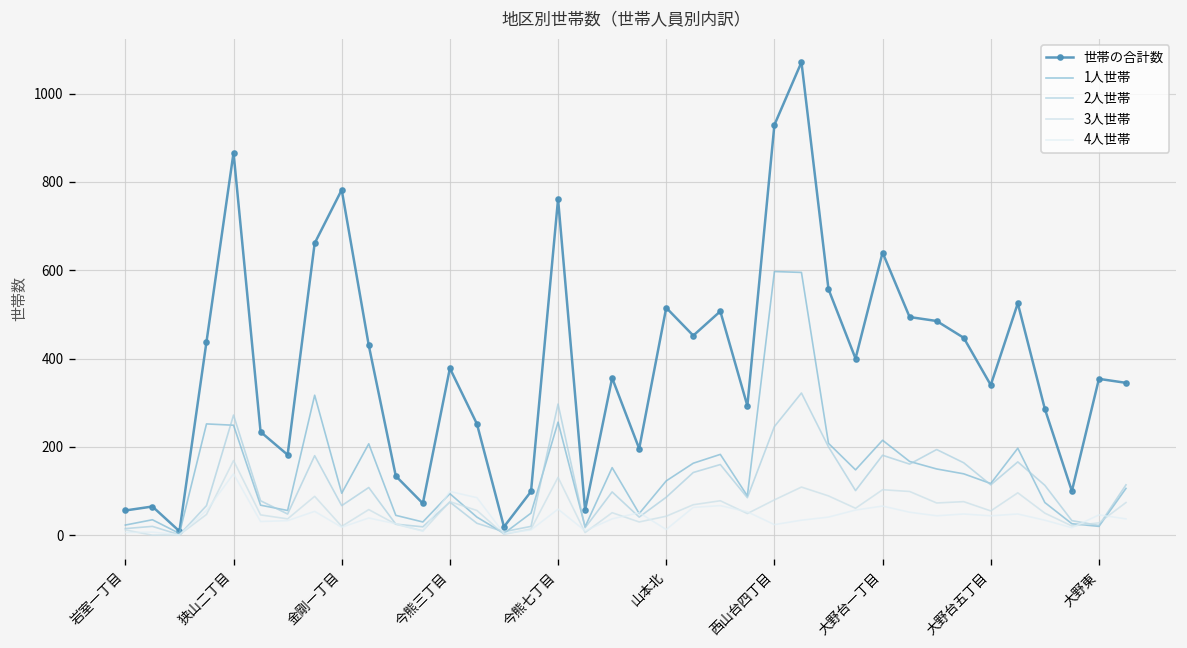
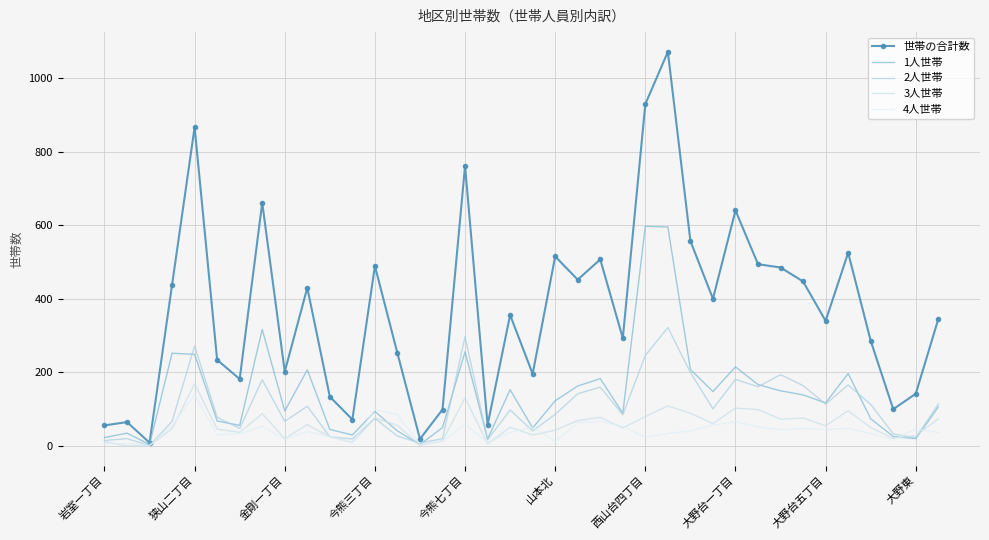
世帯の合計数, 金剛一丁目: 780 -> 200
世帯の合計数, 今熊三丁目: 380 -> 490
世帯の合計数, 大野東: 350 -> 140
